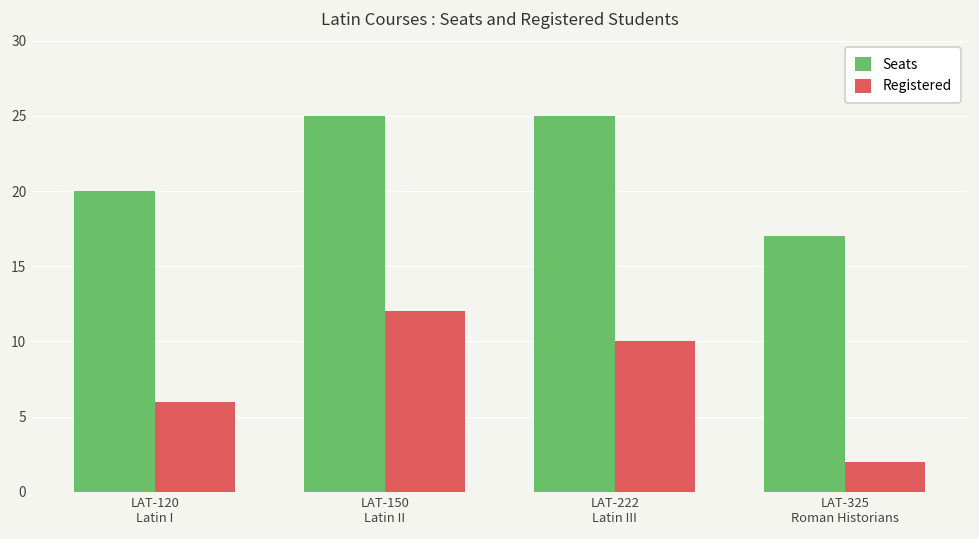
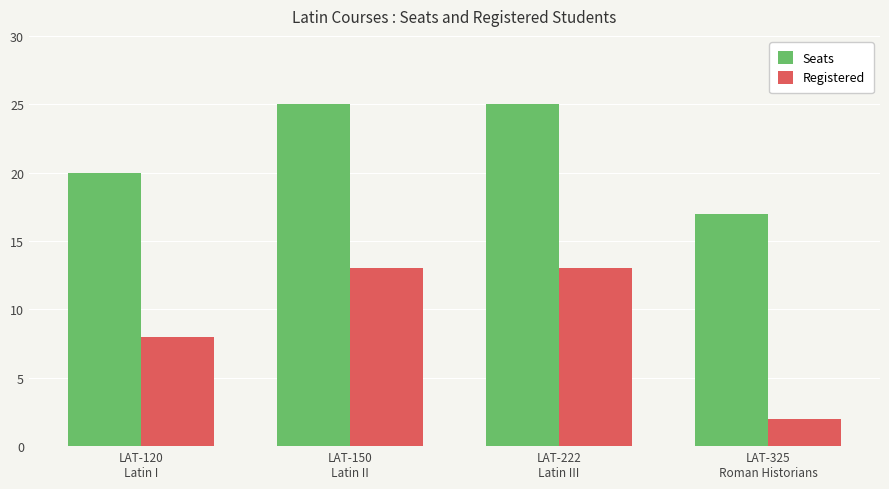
Registered, LAT-120 Latin I: 6 -> 8
Registered, LAT-150 Latin II: 12 -> 13
Registered, LAT-222 Latin III: 10 -> 13
